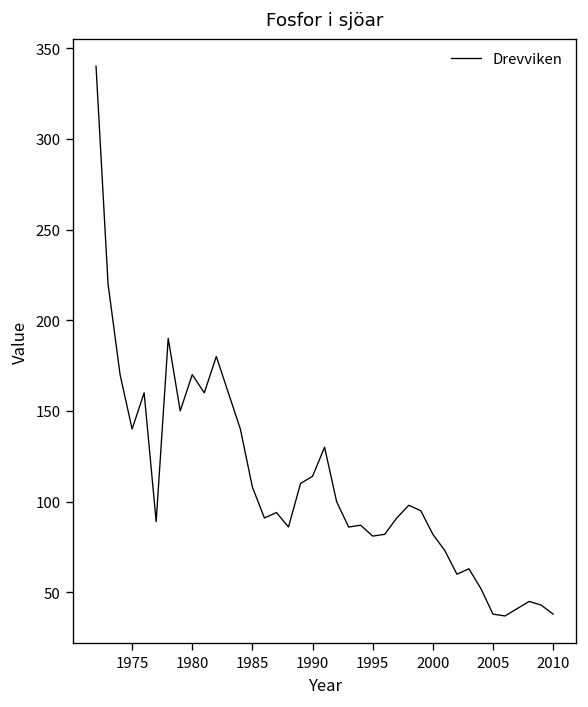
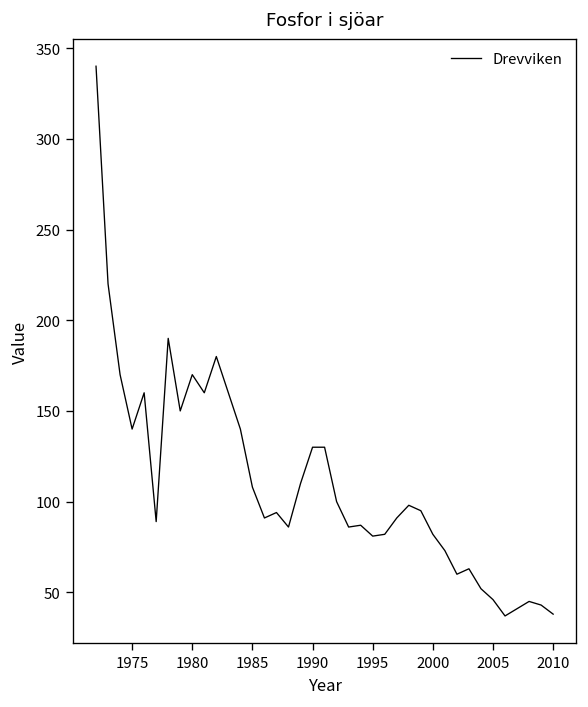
1990: 114 -> 130
2005: 38 -> 46
